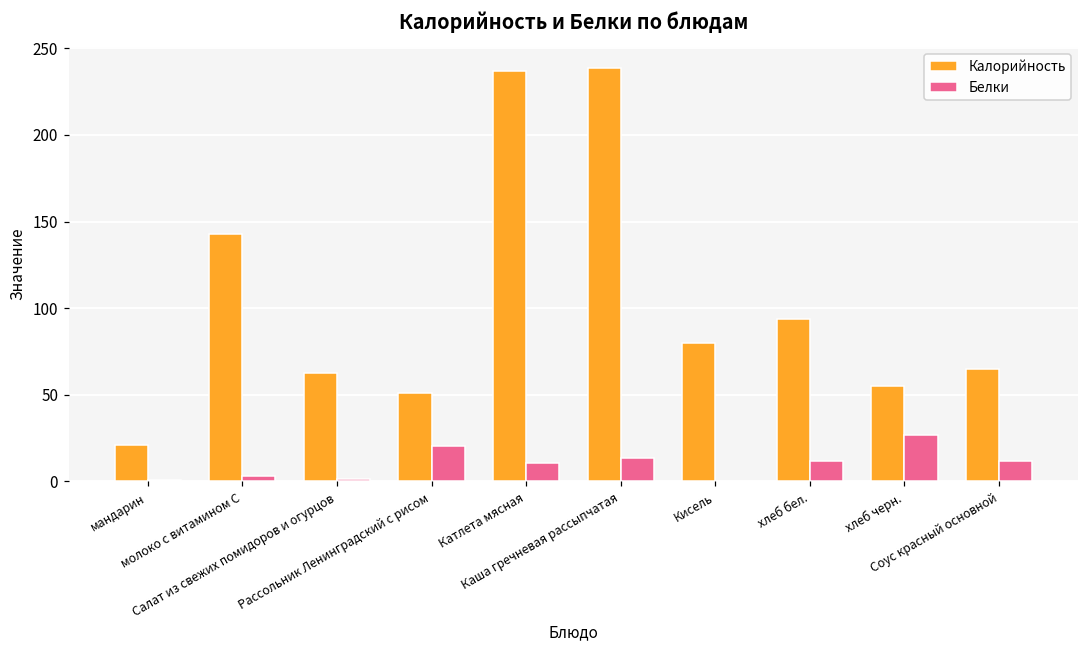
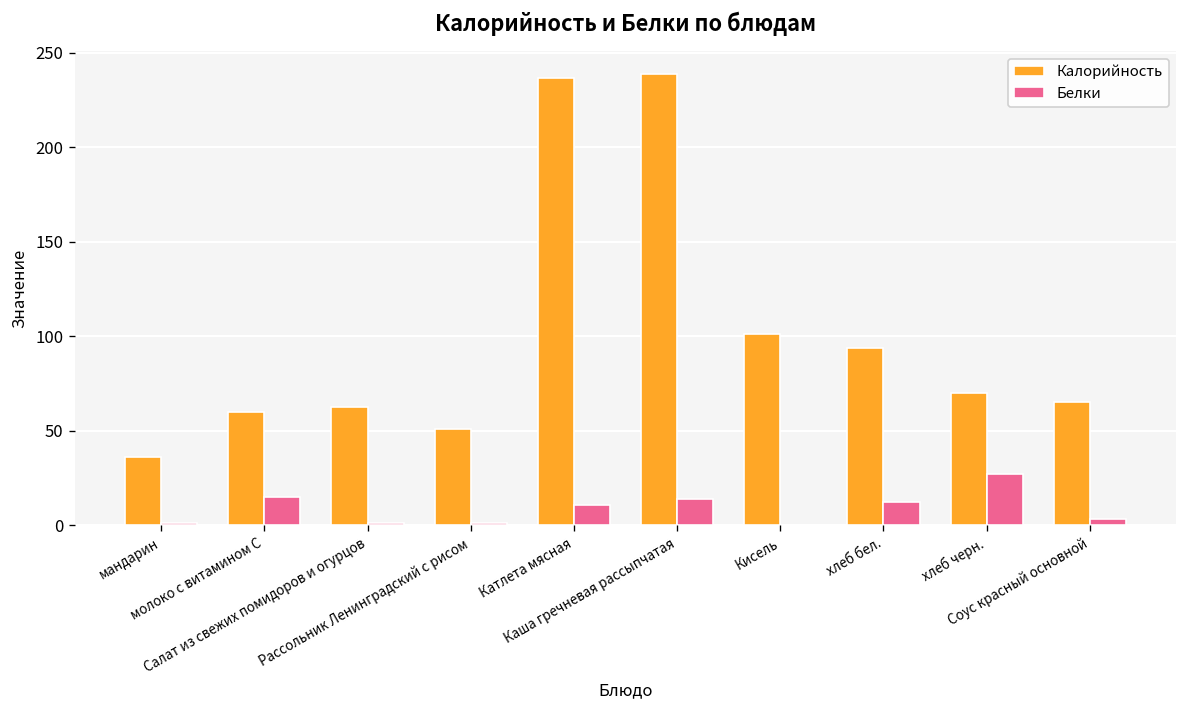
Калорийность, мандарин: 21 -> 36
Калорийность, молоко с витамином С: 143 -> 60
Белки, молоко с витамином С: 3 -> 15
Белки, Рассольник Ленинградский с рисом: 20 -> 1
Калорийность, Кисель: 80 -> 101
Калорийность, хлеб черн.: 55 -> 70
Белки, Соус красный основной: 12 -> 3
